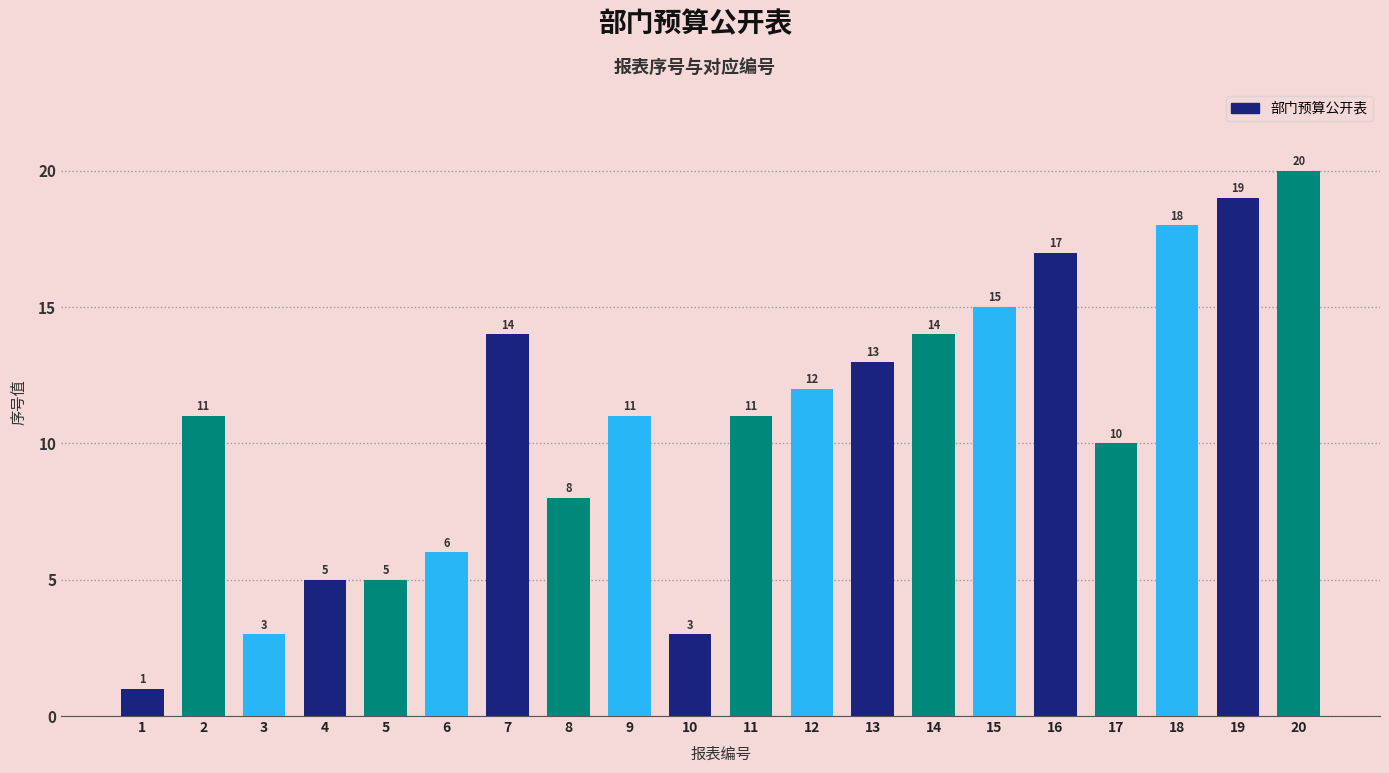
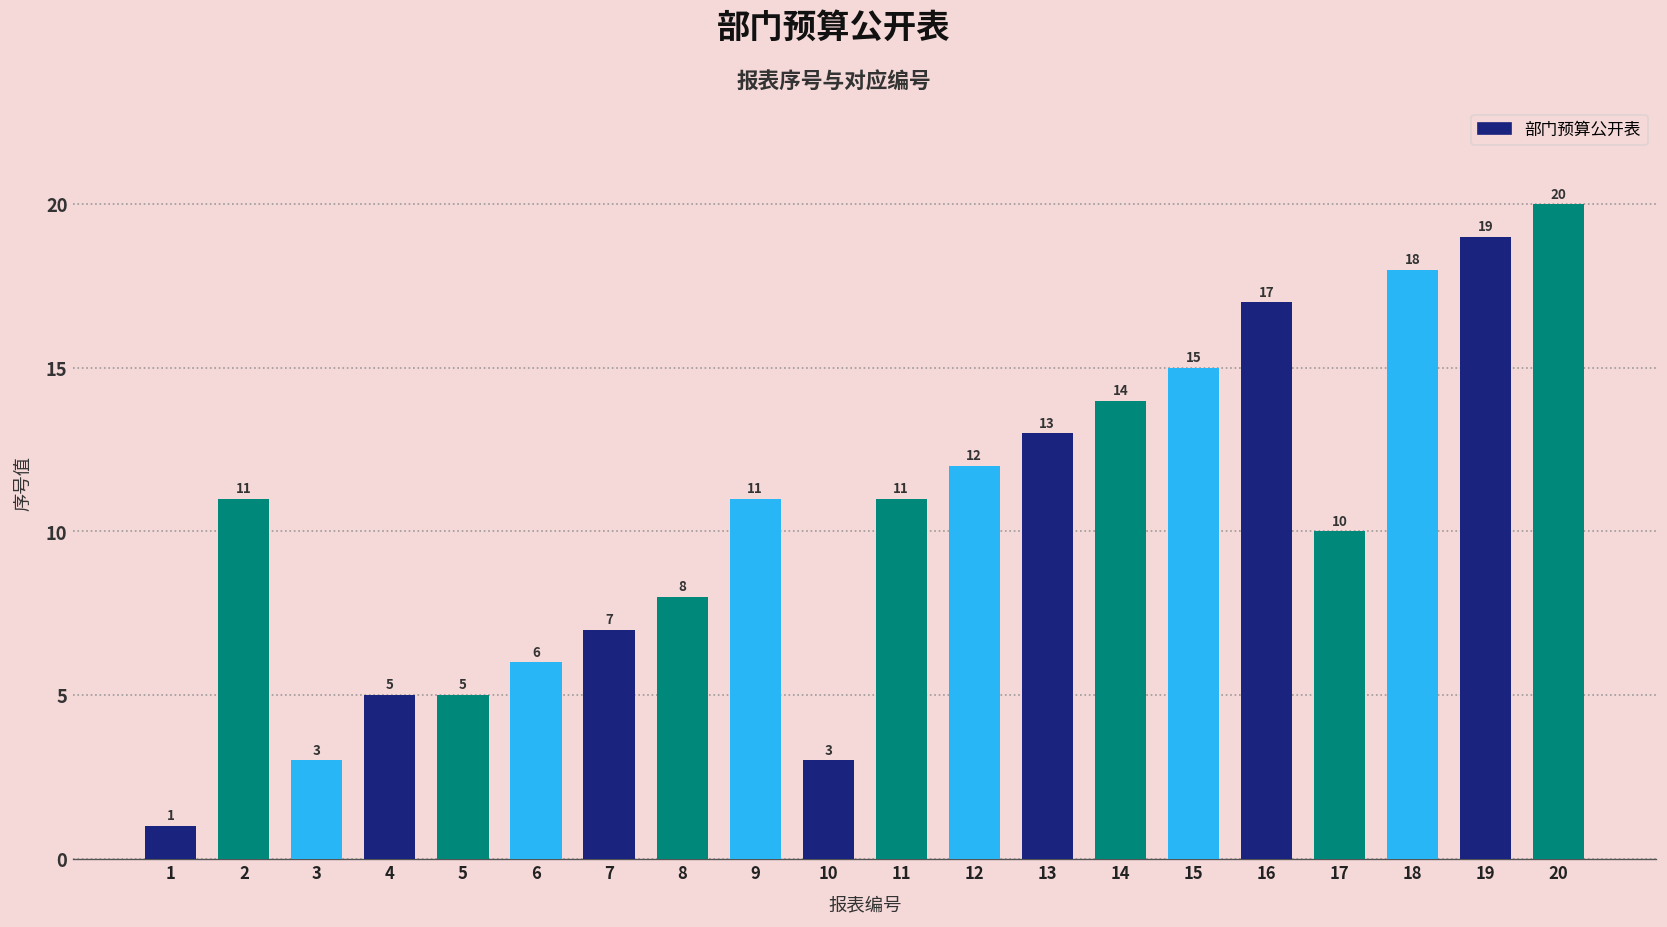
7: 14 -> 7
